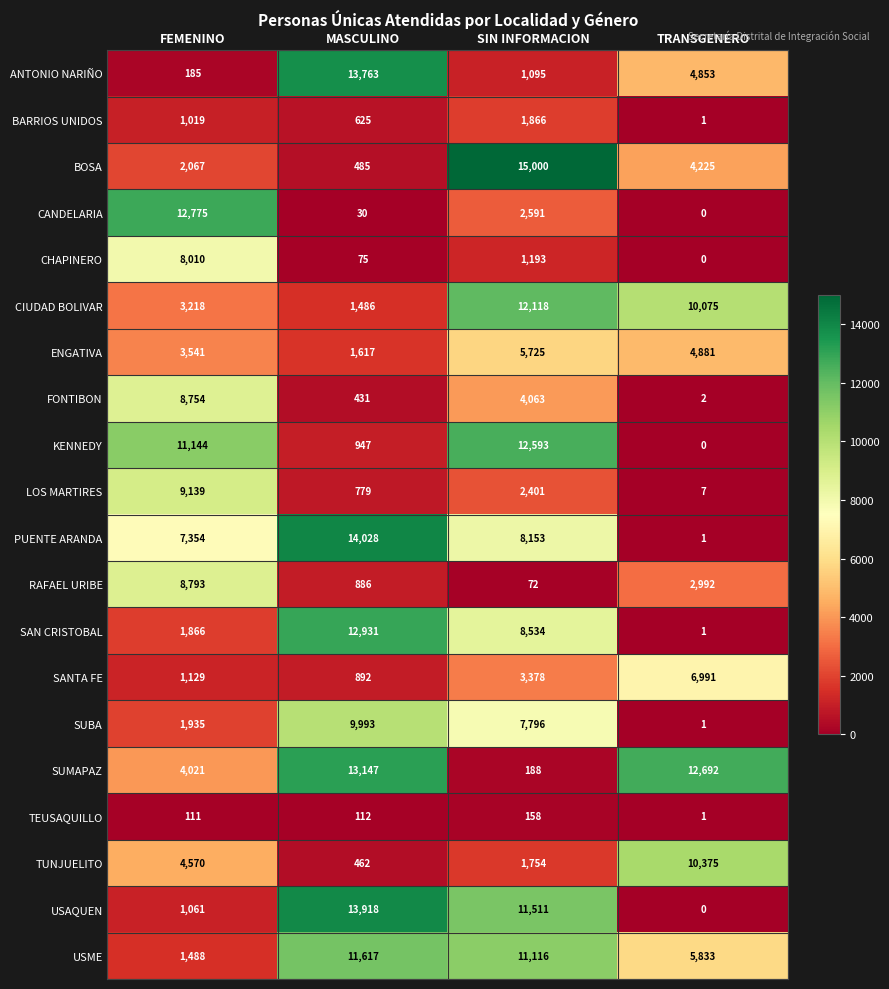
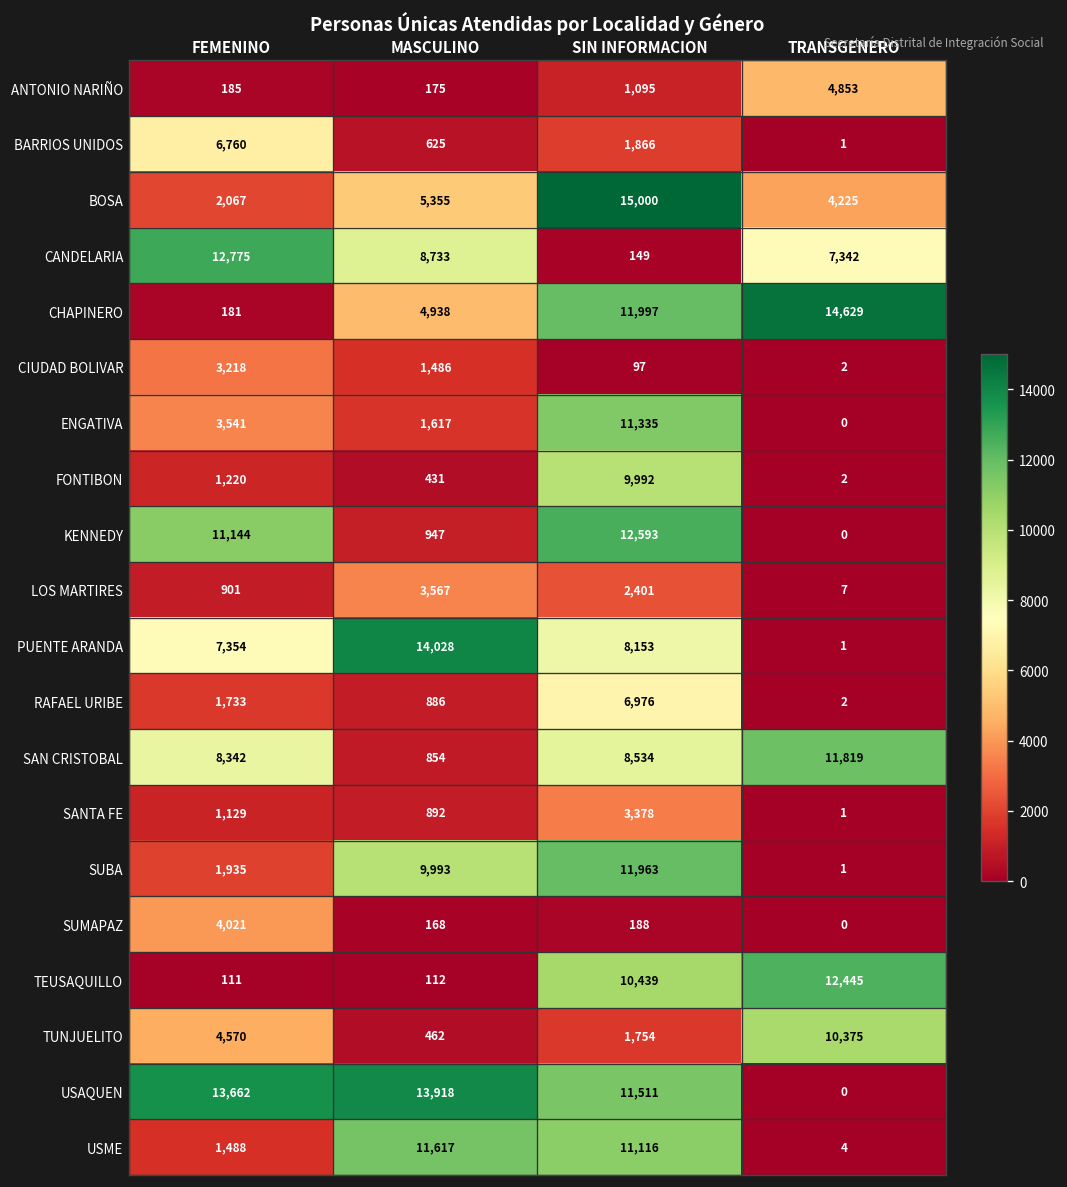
ANTONIO NARIÑO, MASCULINO: 13,763 -> 175
BARRIOS UNIDOS, FEMENINO: 1,019 -> 6,760
BOSA, MASCULINO: 485 -> 5,355
CANDELARIA, MASCULINO: 30 -> 8,733
CANDELARIA, SIN INFORMACION: 2,591 -> 149
CANDELARIA, TRANSGENERO: 0 -> 7,342
CHAPINERO, FEMENINO: 8,010 -> 181
CHAPINERO, MASCULINO: 75 -> 4,938
CHAPINERO, SIN INFORMACION: 1,193 -> 11,997
CHAPINERO, TRANSGENERO: 0 -> 14,629
CIUDAD BOLIVAR, SIN INFORMACION: 12,118 -> 97
CIUDAD BOLIVAR, TRANSGENERO: 10,075 -> 2
ENGATIVA, SIN INFORMACION: 5,725 -> 11,335
ENGATIVA, TRANSGENERO: 4,881 -> 0
FONTIBON, FEMENINO: 8,754 -> 1,220
FONTIBON, SIN INFORMACION: 4,063 -> 9,992
LOS MARTIRES, FEMENINO: 9,139 -> 901
LOS MARTIRES, MASCULINO: 779 -> 3,567
RAFAEL URIBE, FEMENINO: 8,793 -> 1,733
RAFAEL URIBE, SIN INFORMACION: 72 -> 6,976
RAFAEL URIBE, TRANSGENERO: 2,992 -> 2
SAN CRISTOBAL, FEMENINO: 1,866 -> 8,342
SAN CRISTOBAL, MASCULINO: 12,931 -> 854
SAN CRISTOBAL, TRANSGENERO: 1 -> 11,819
SANTA FE, TRANSGENERO: 6,991 -> 1
SUBA, SIN INFORMACION: 7,796 -> 11,963
SUMAPAZ, MASCULINO: 13,147 -> 168
SUMAPAZ, TRANSGENERO: 12,692 -> 0
TEUSAQUILLO, SIN INFORMACION: 158 -> 10,439
TEUSAQUILLO, TRANSGENERO: 1 -> 12,445
USAQUEN, FEMENINO: 1,061 -> 13,662
USME, TRANSGENERO: 5,833 -> 4
